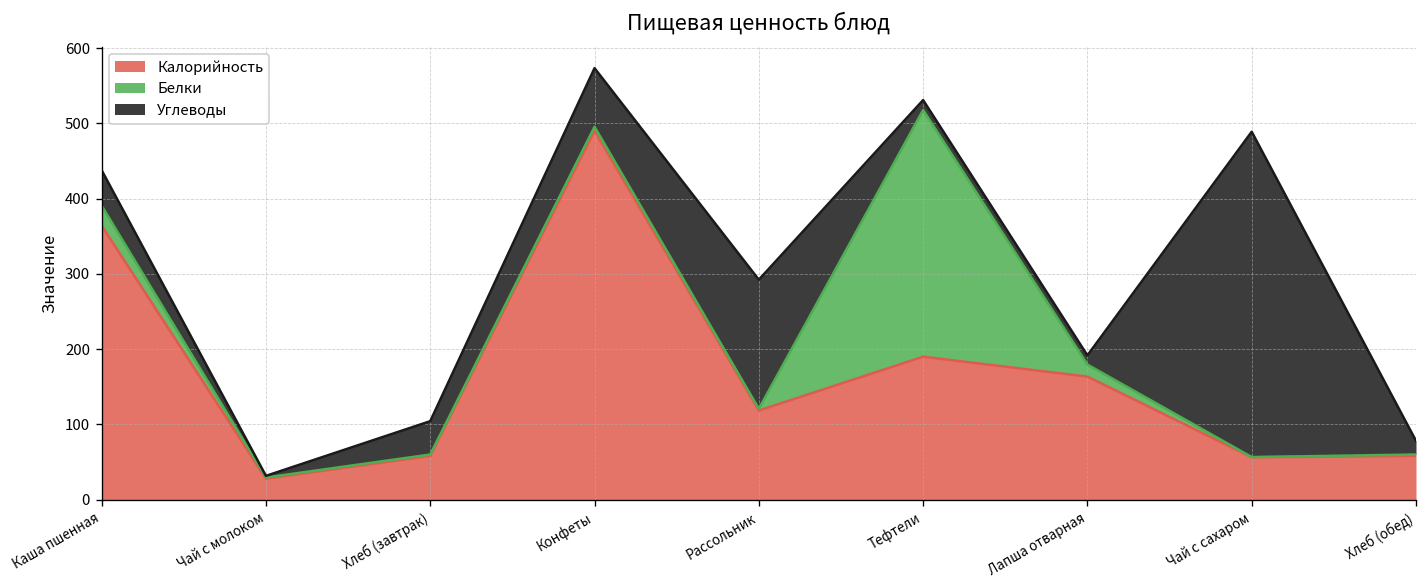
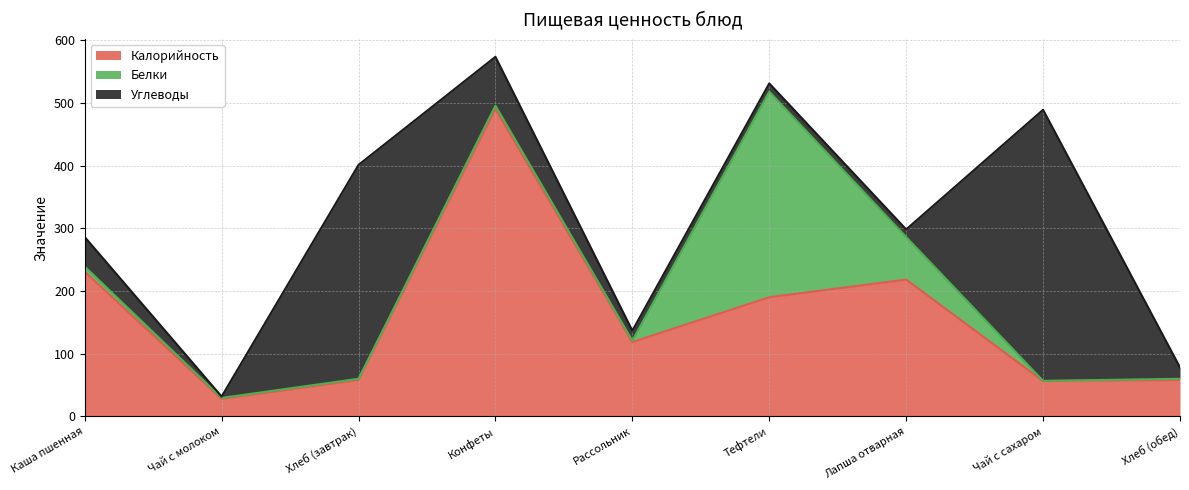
Калорийность, Каша пшенная: 360 -> 230
Белки, Каша пшенная: 30 -> 10
Углеводы, Хлеб (завтрак): 40 -> 340
Углеводы, Рассольник: 170 -> 20
Калорийность, Лапша отварная: 160 -> 220
Белки, Лапша отварная: 20 -> 70
